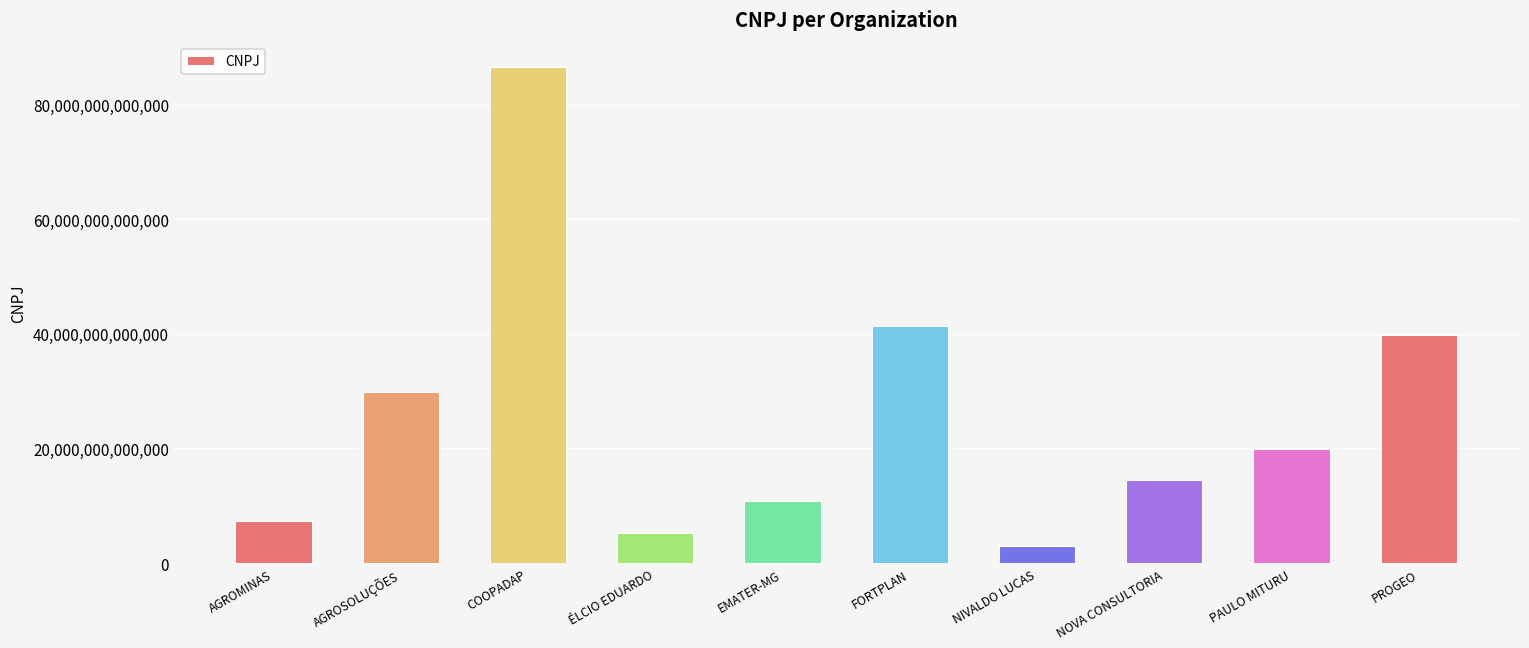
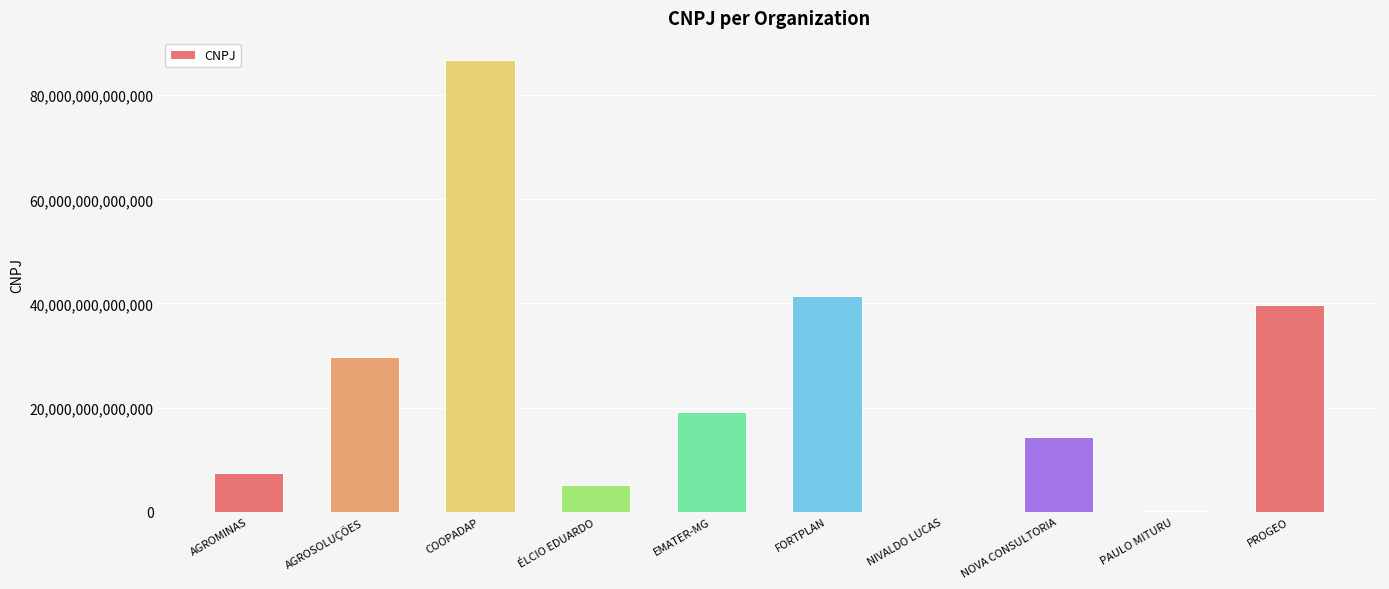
EMATER-MG: 11,000,000,000,000 -> 19,000,000,000,000
NIVALDO LUCAS: 3,000,000,000,000 -> 0
PAULO MITURU: 20,000,000,000,000 -> 0
